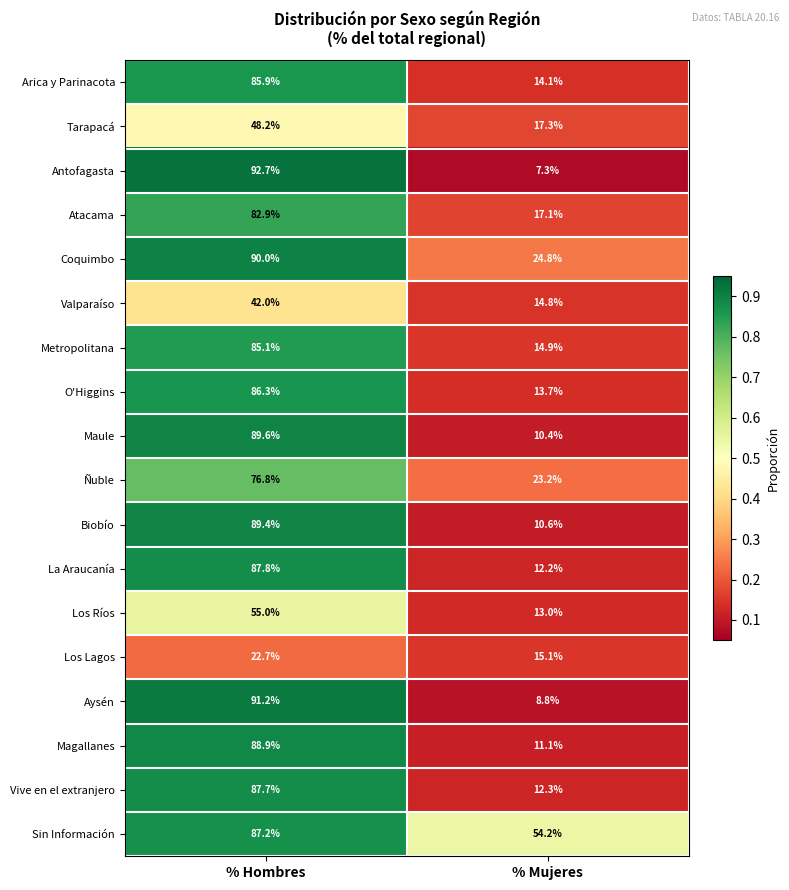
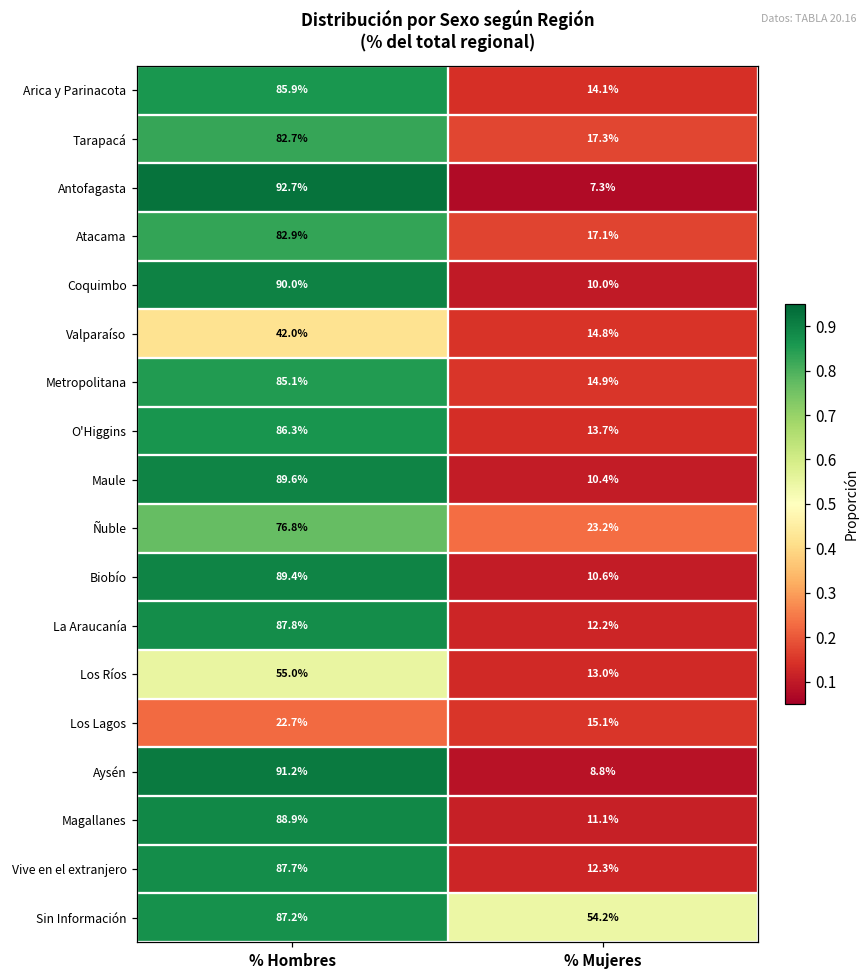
Tarapacá, % Hombres: 48.2% -> 82.7%
Coquimbo, % Mujeres: 24.8% -> 10.0%
